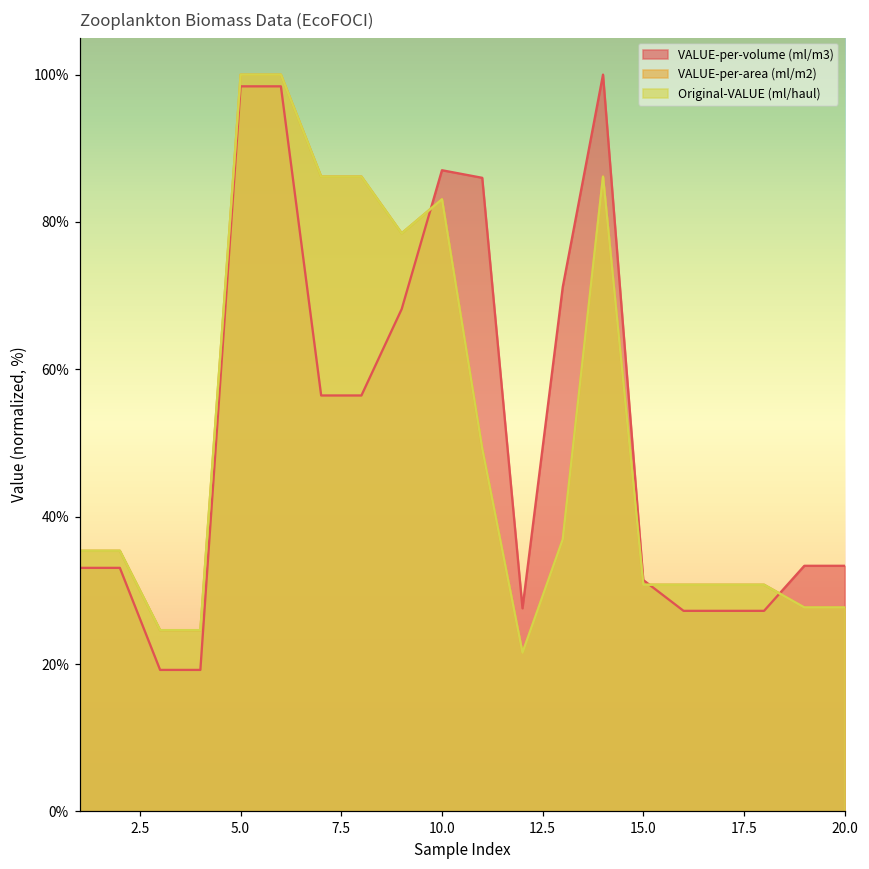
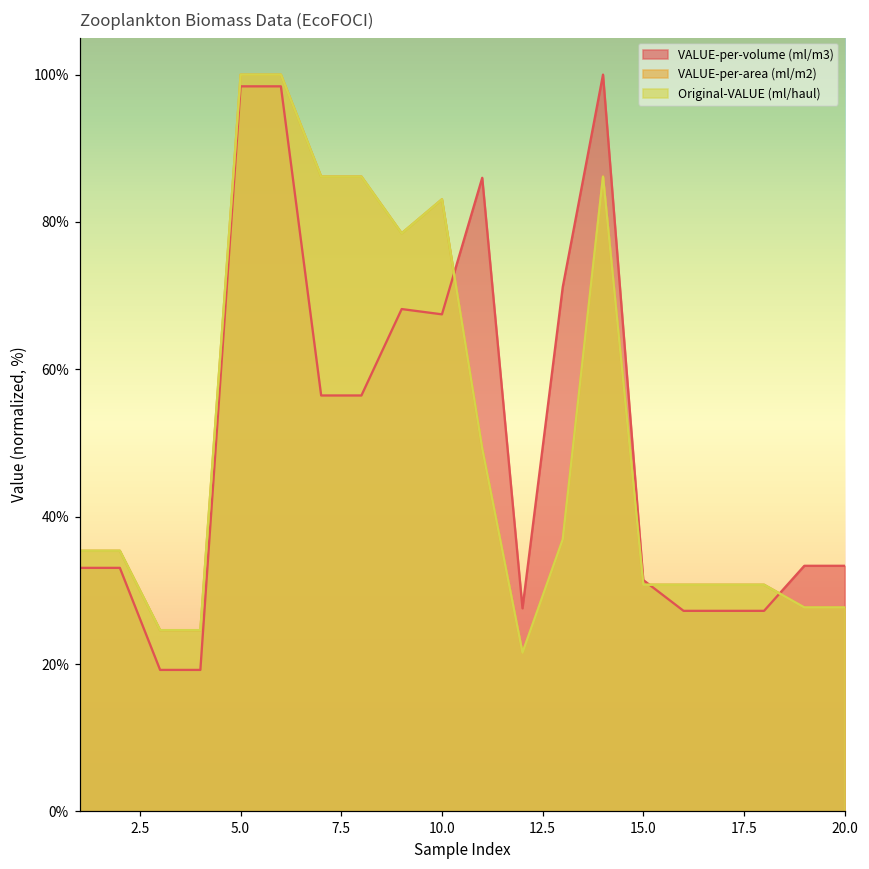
VALUE-per-volume (ml/m3), 10.0: 87% -> 67%
